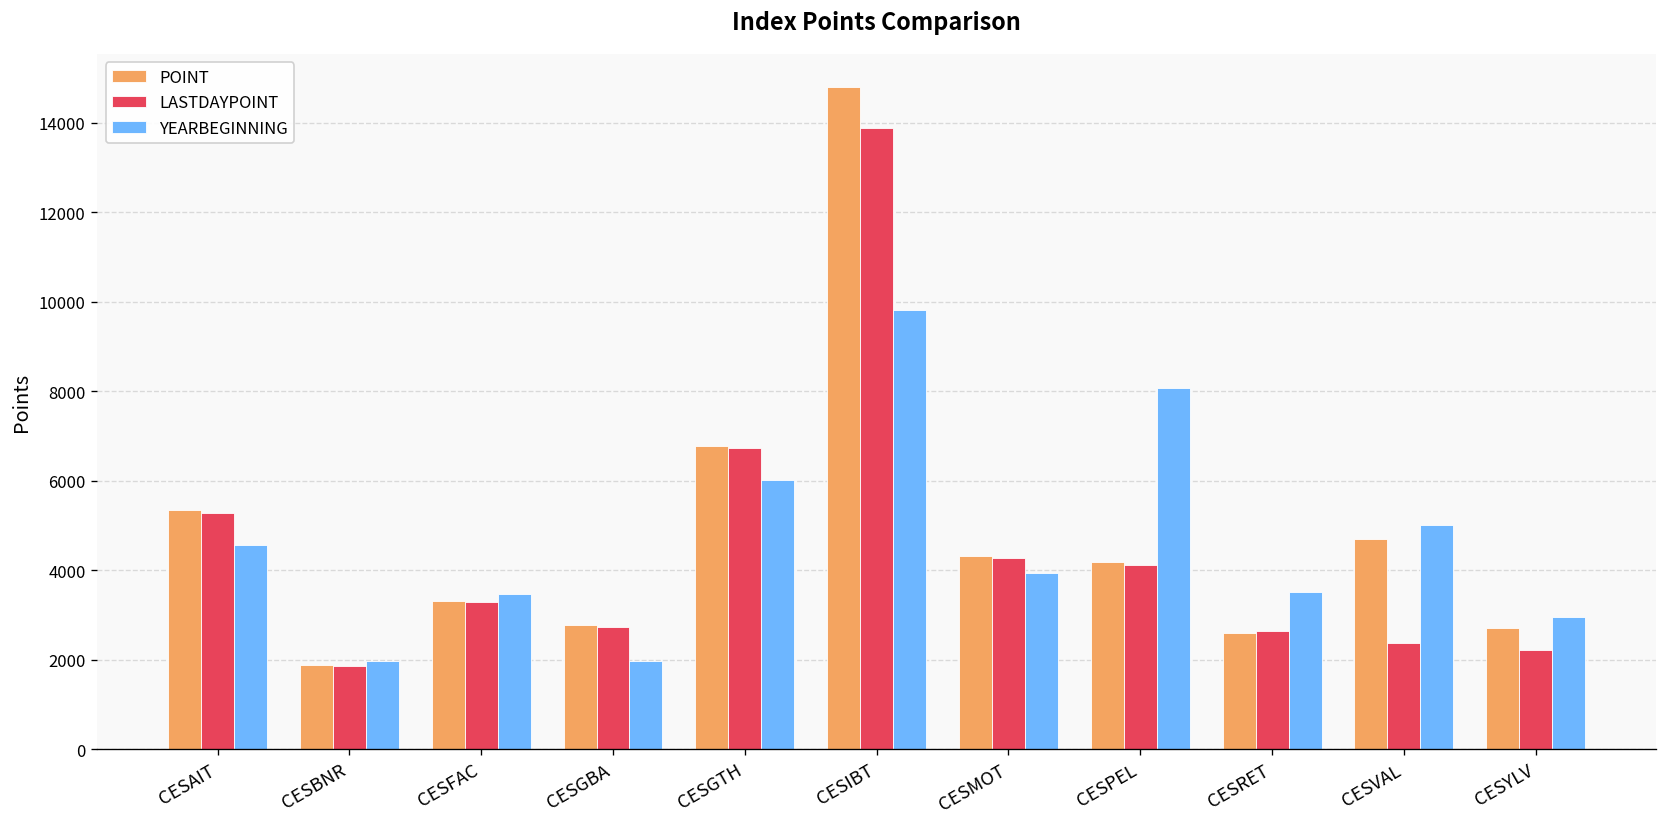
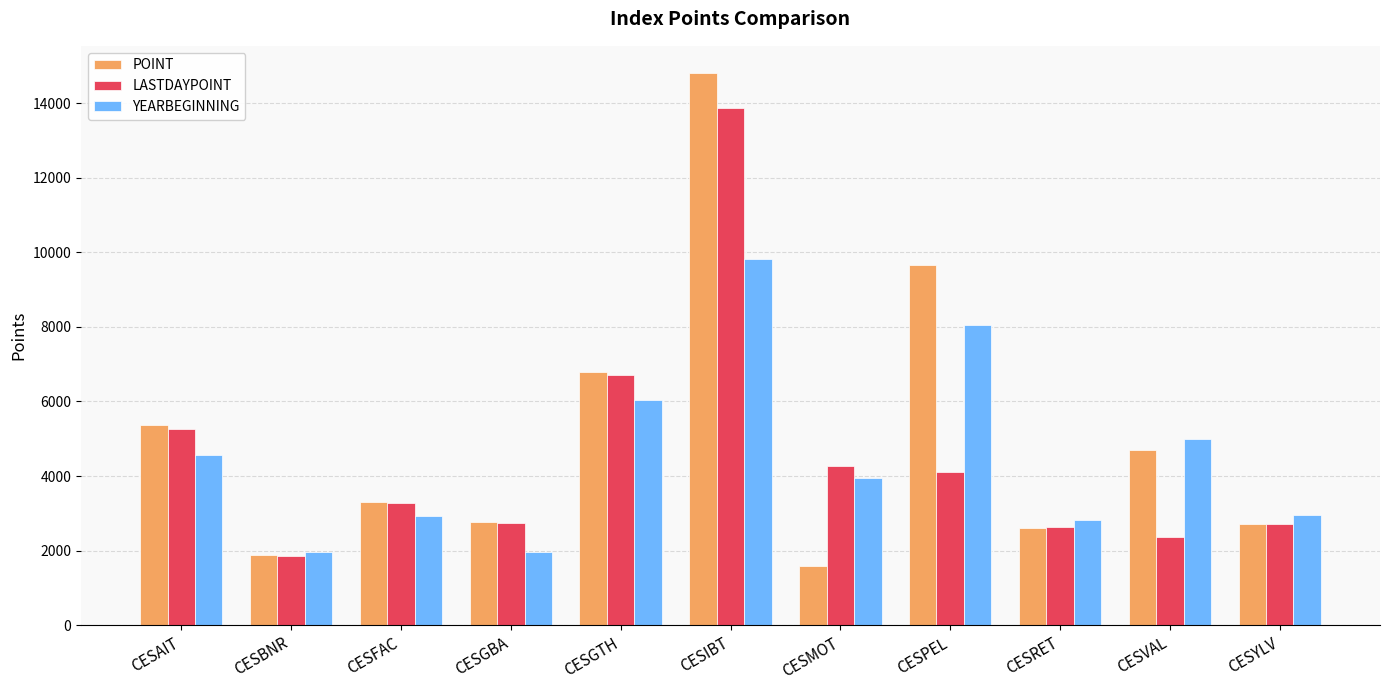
YEARBEGINNING, CESFAC: 3500 -> 2900
POINT, CESMOT: 4300 -> 1600
POINT, CESPEL: 4200 -> 9600
YEARBEGINNING, CESRET: 3500 -> 2800
LASTDAYPOINT, CESYLV: 2200 -> 2700
